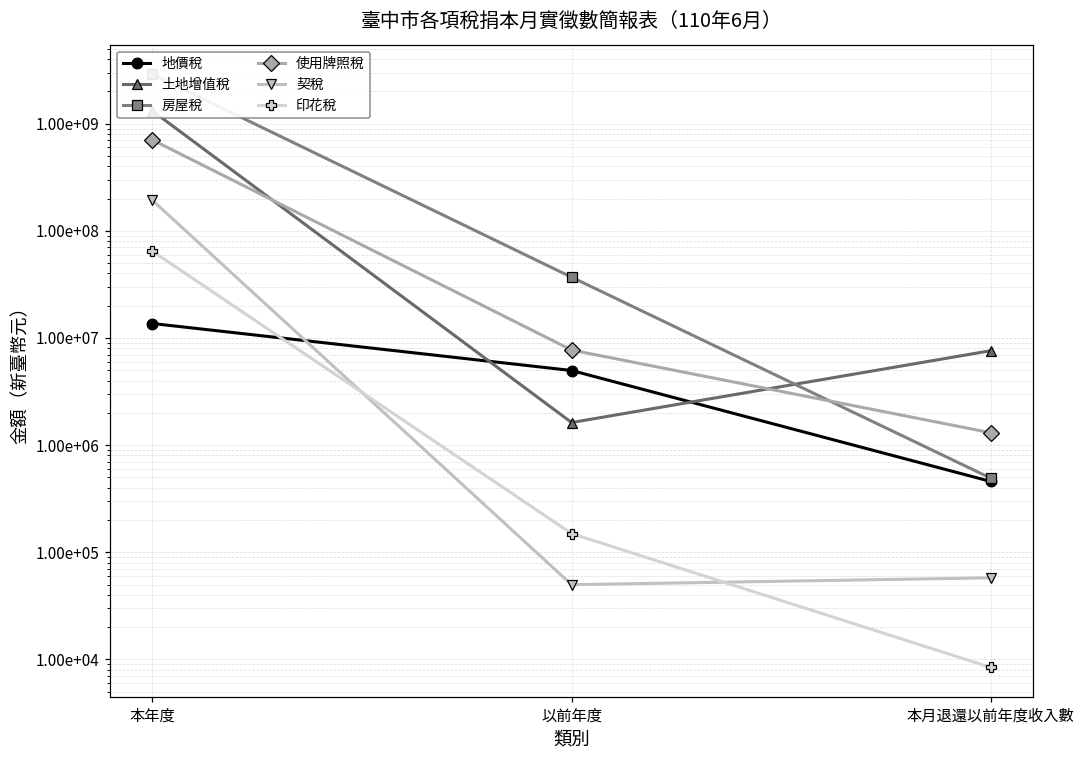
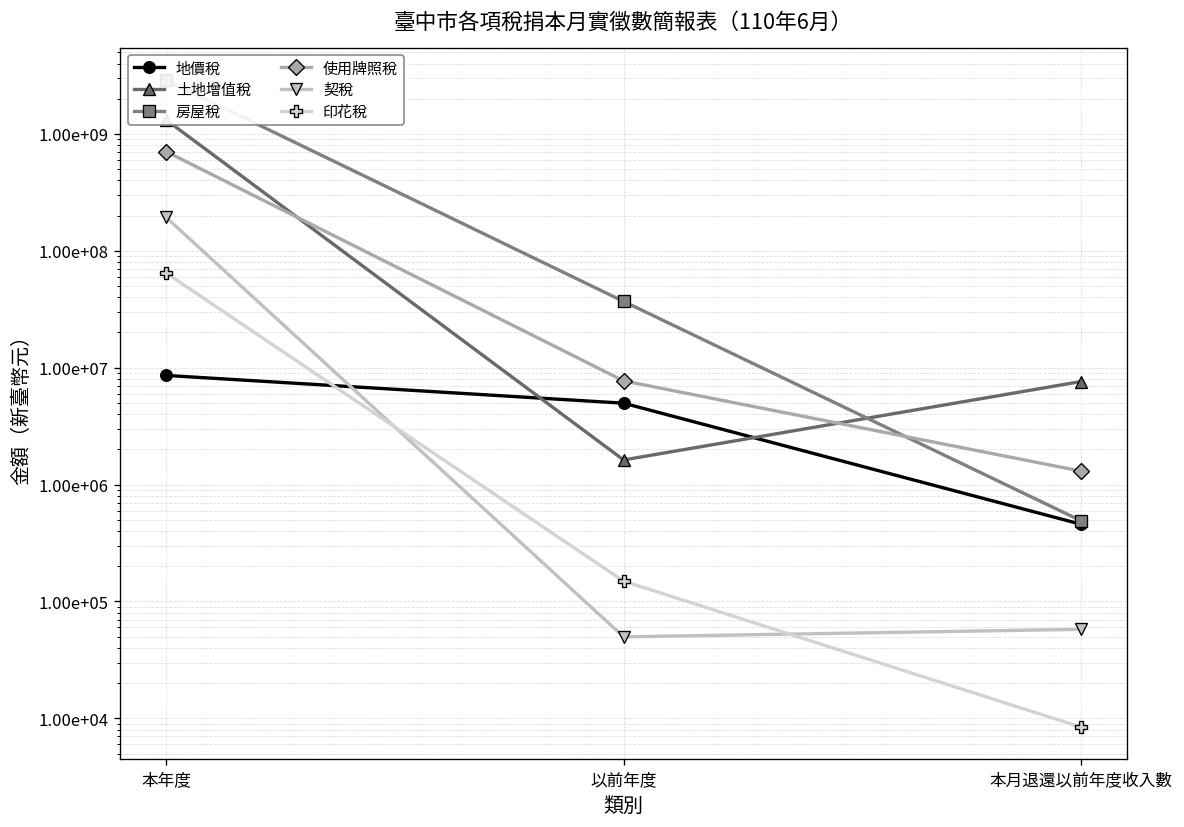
地價稅, 本年度: 14000000 -> 9000000
